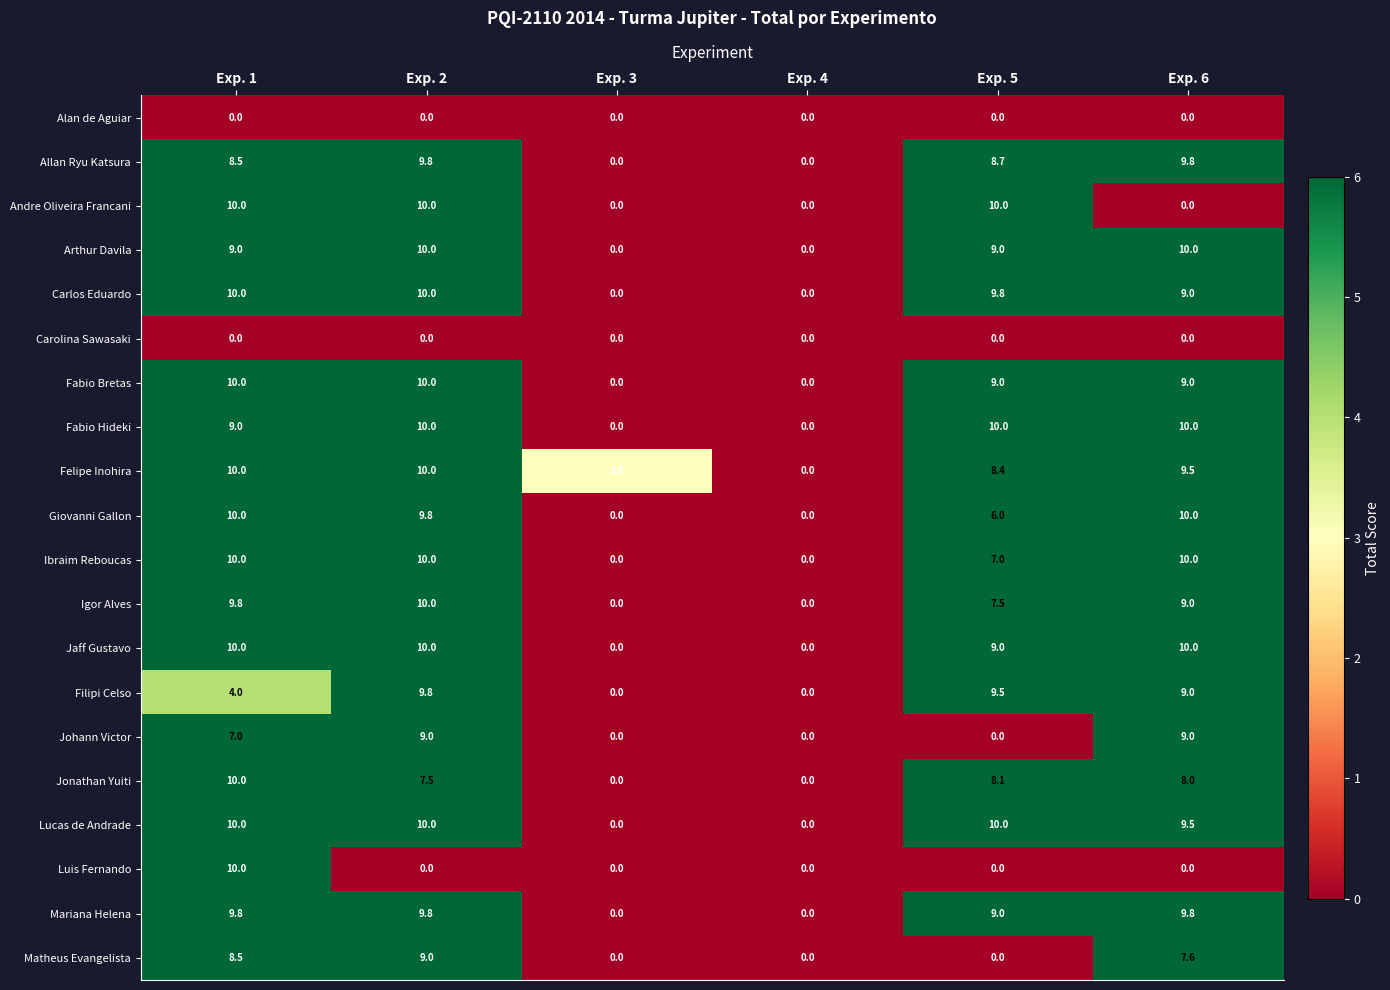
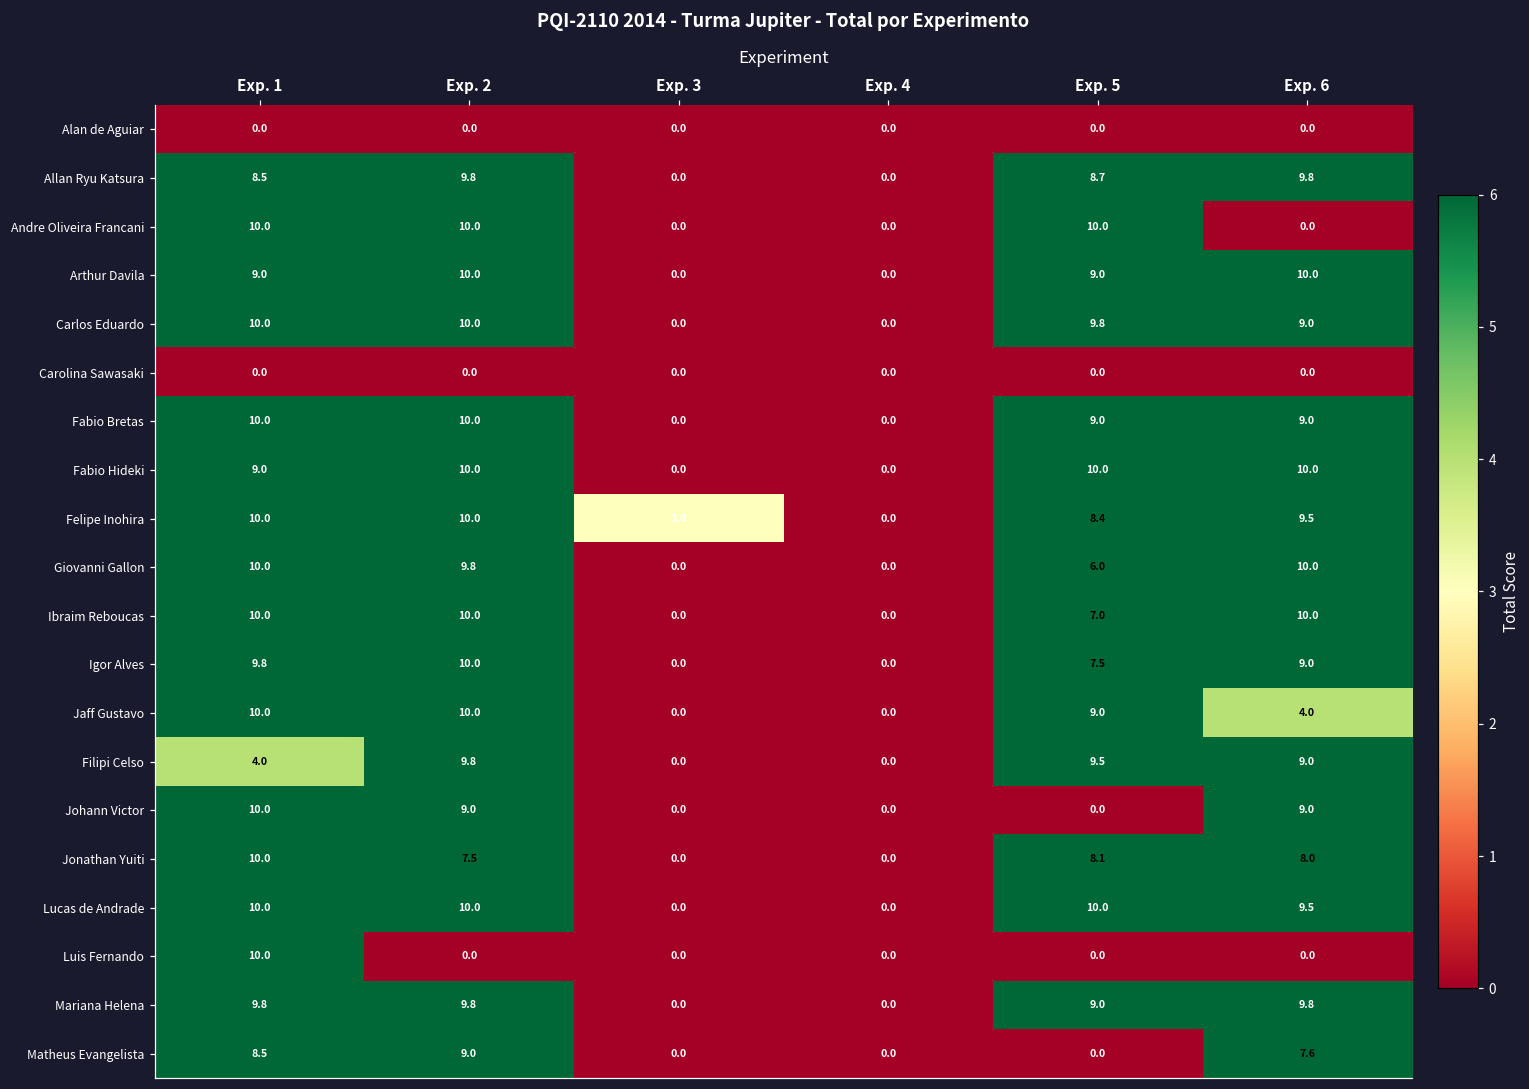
Jaff Gustavo, Exp. 6: 10.0 -> 4.0
Johann Victor, Exp. 1: 7.0 -> 10.0
